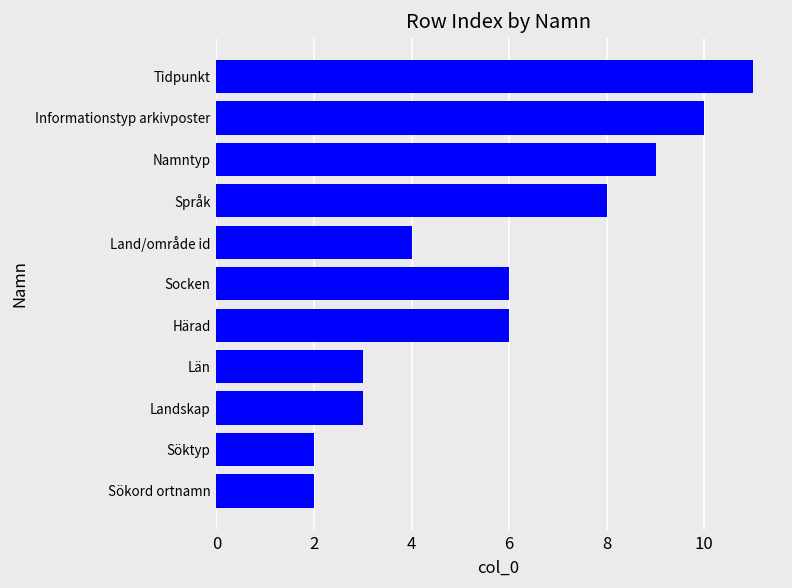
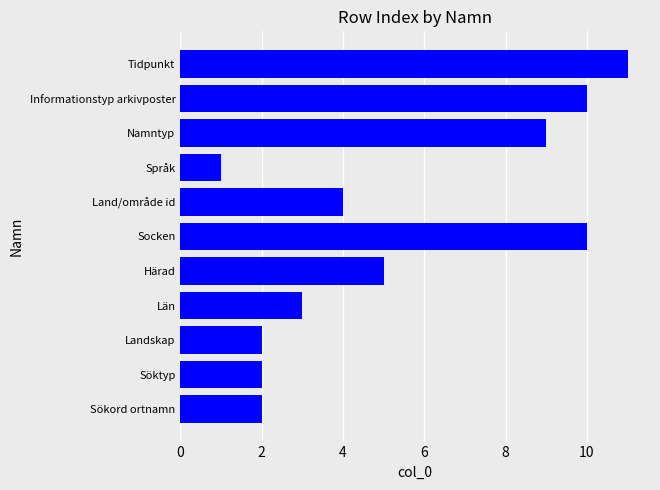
Språk: 8 -> 1
Socken: 6 -> 10
Härad: 6 -> 5
Landskap: 3 -> 2
